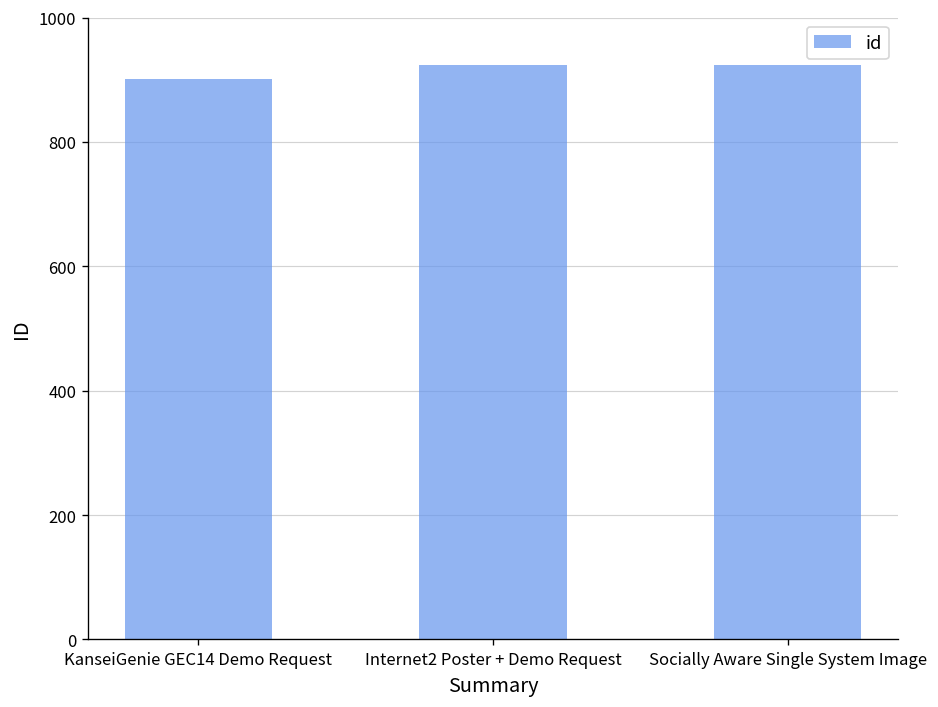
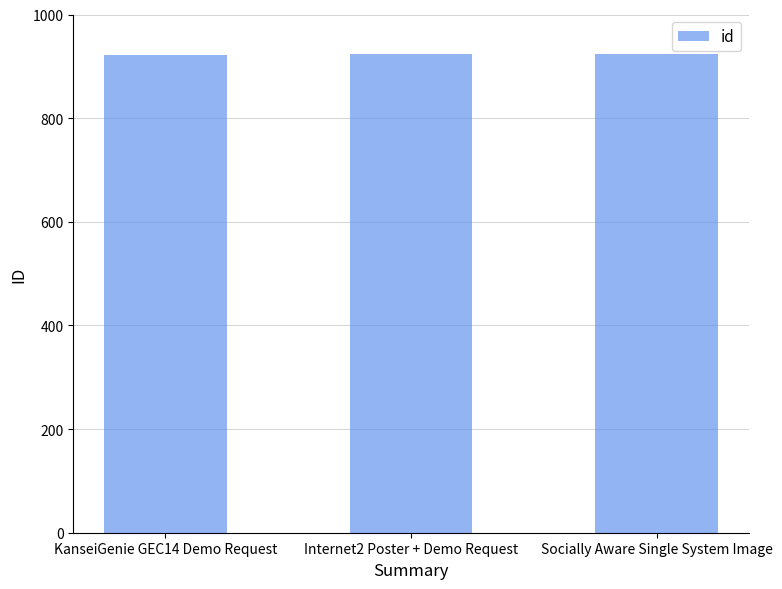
KanseiGenie GEC14 Demo Request: 900 -> 920
